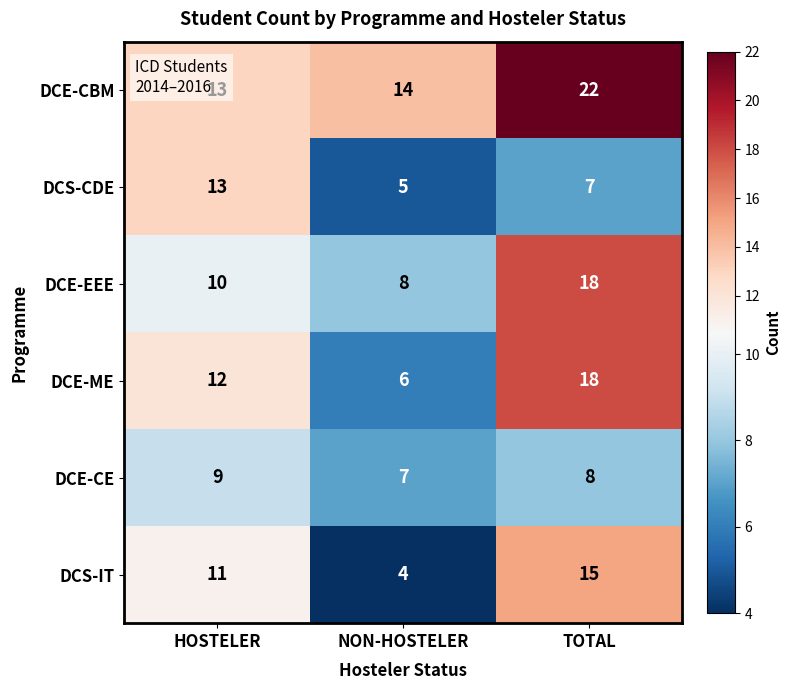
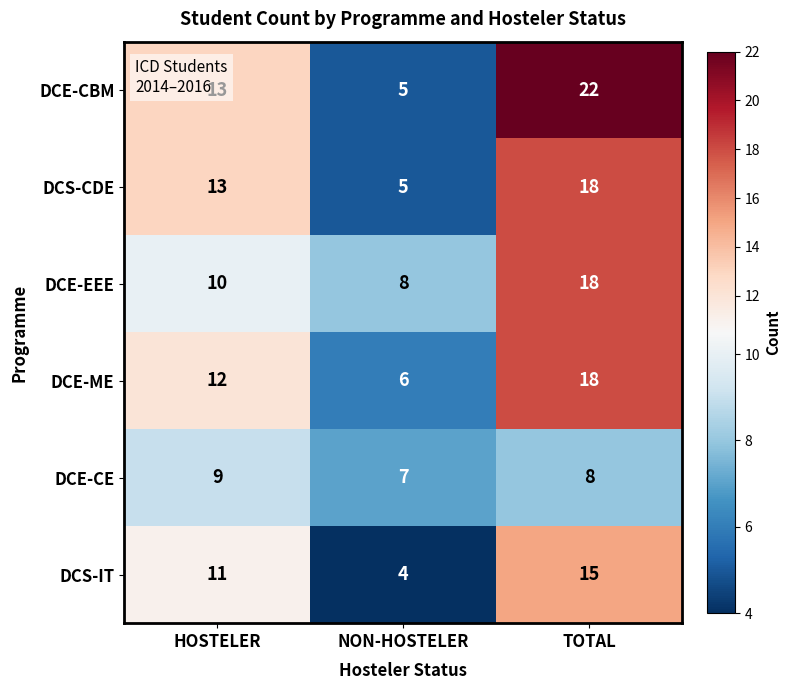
DCE-CBM, NON-HOSTELER: 14 -> 5
DCS-CDE, TOTAL: 7 -> 18
